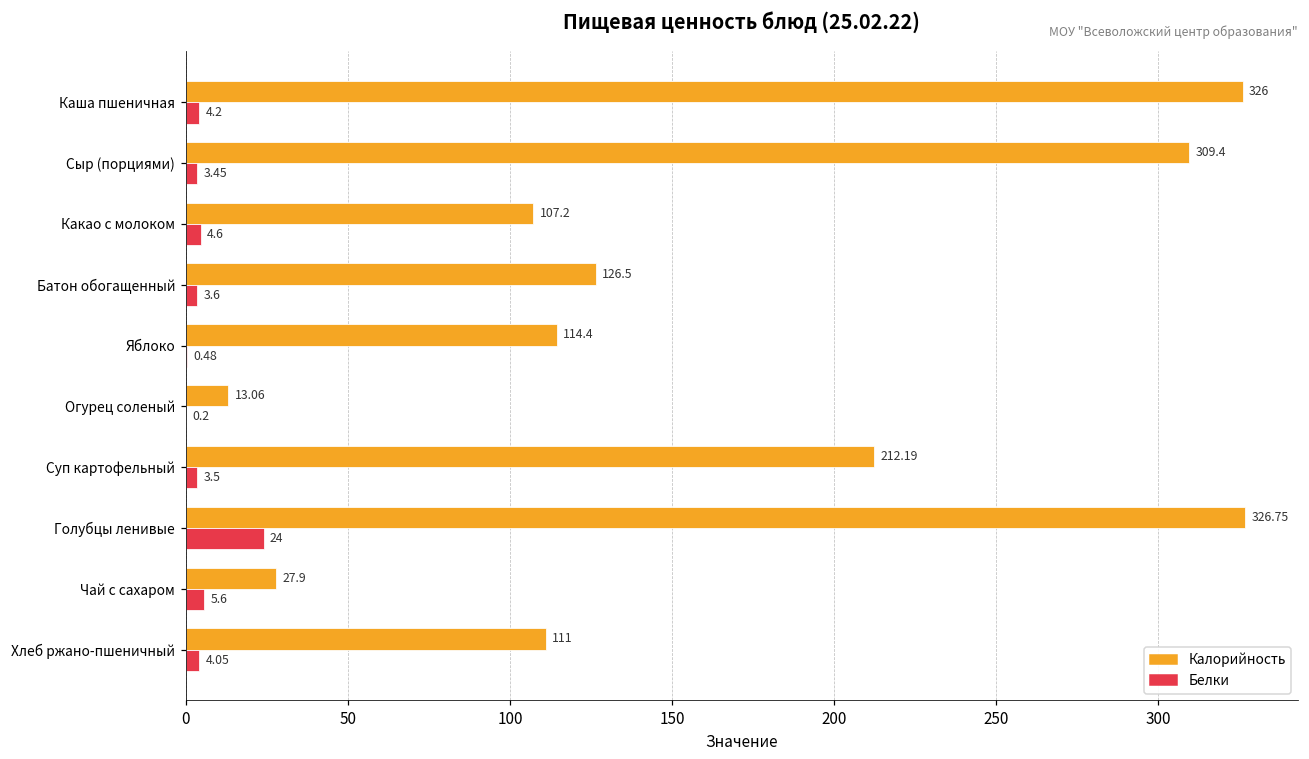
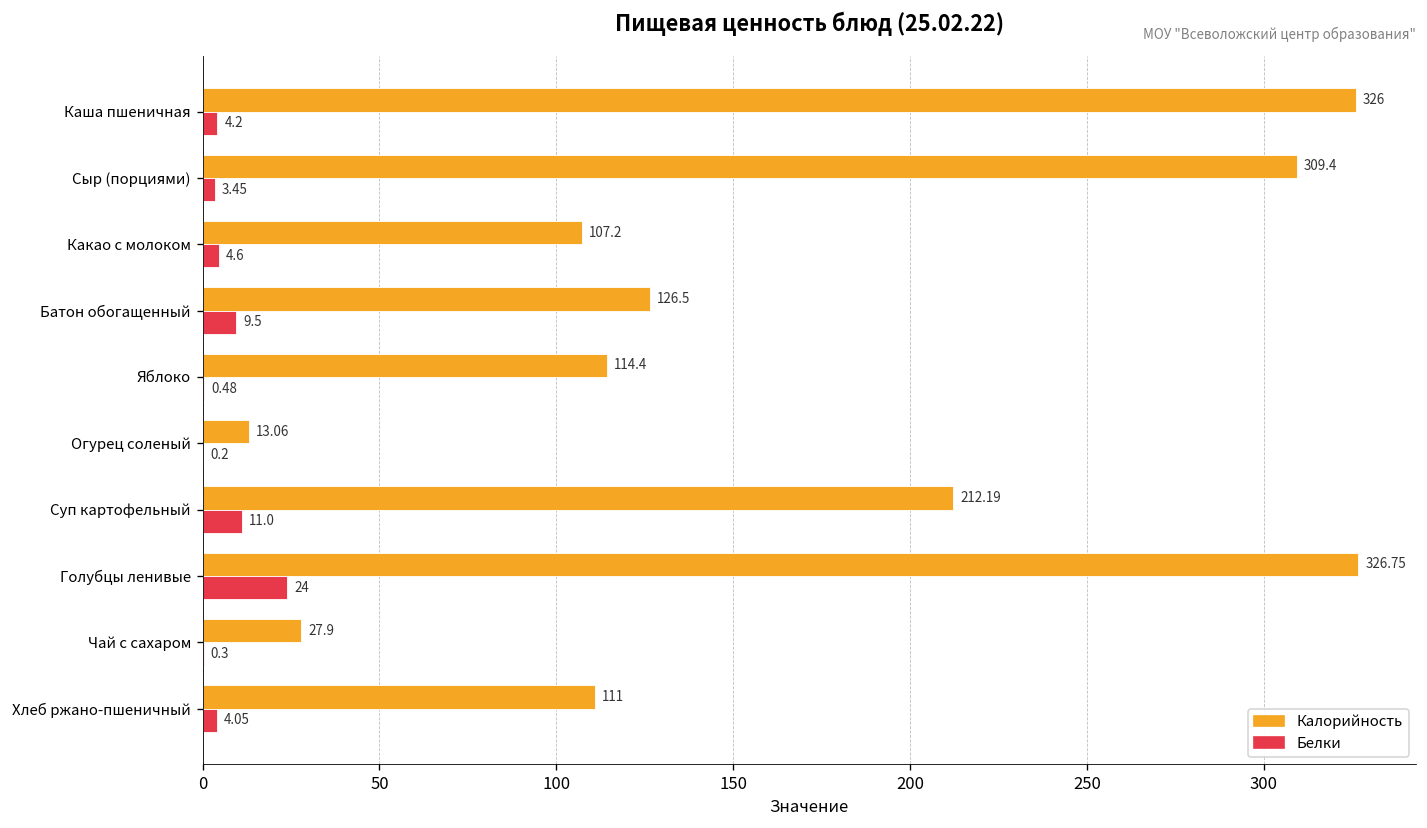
Белки, Батон обогащенный: 3.6 -> 9.5
Белки, Суп картофельный: 3.5 -> 11.0
Белки, Чай с сахаром: 5.6 -> 0.3
